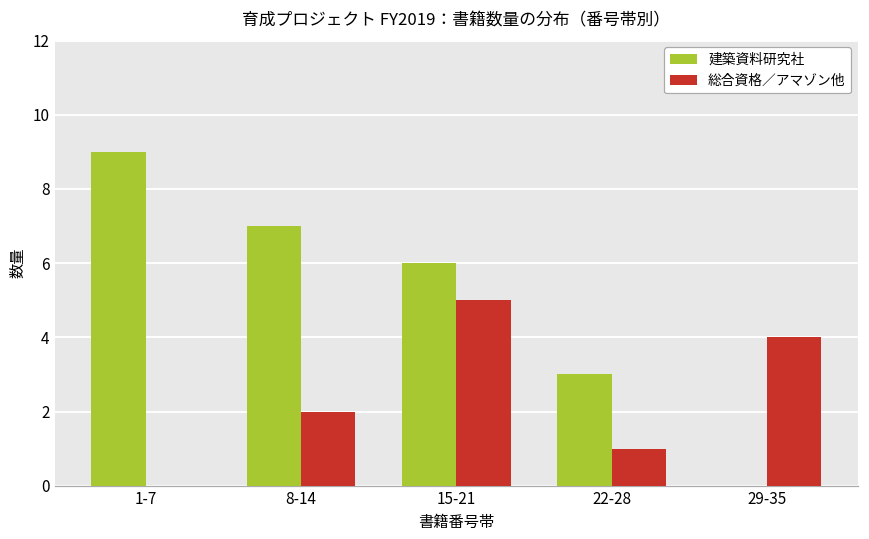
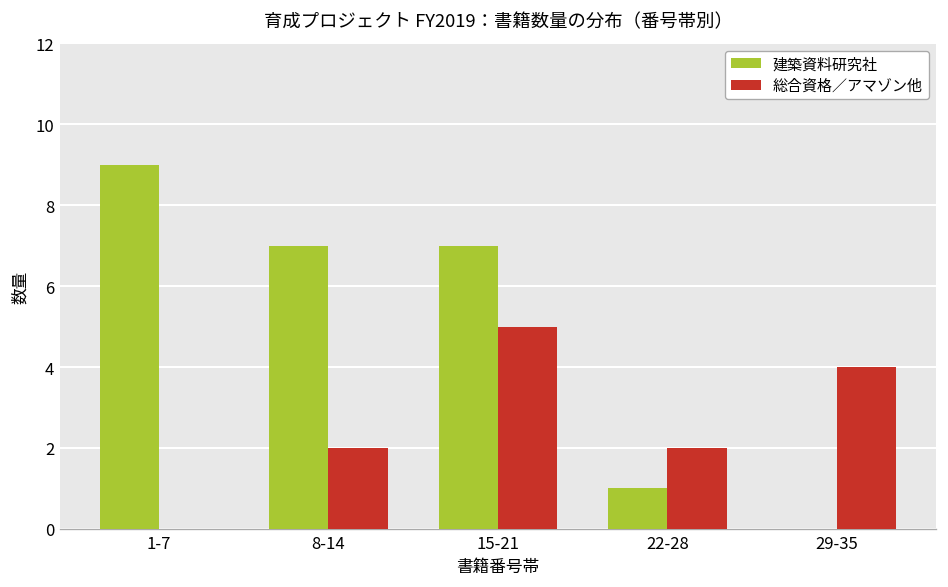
建築資料研究社, 15-21: 6 -> 7
建築資料研究社, 22-28: 3 -> 1
総合資格／アマゾン他, 22-28: 1 -> 2
